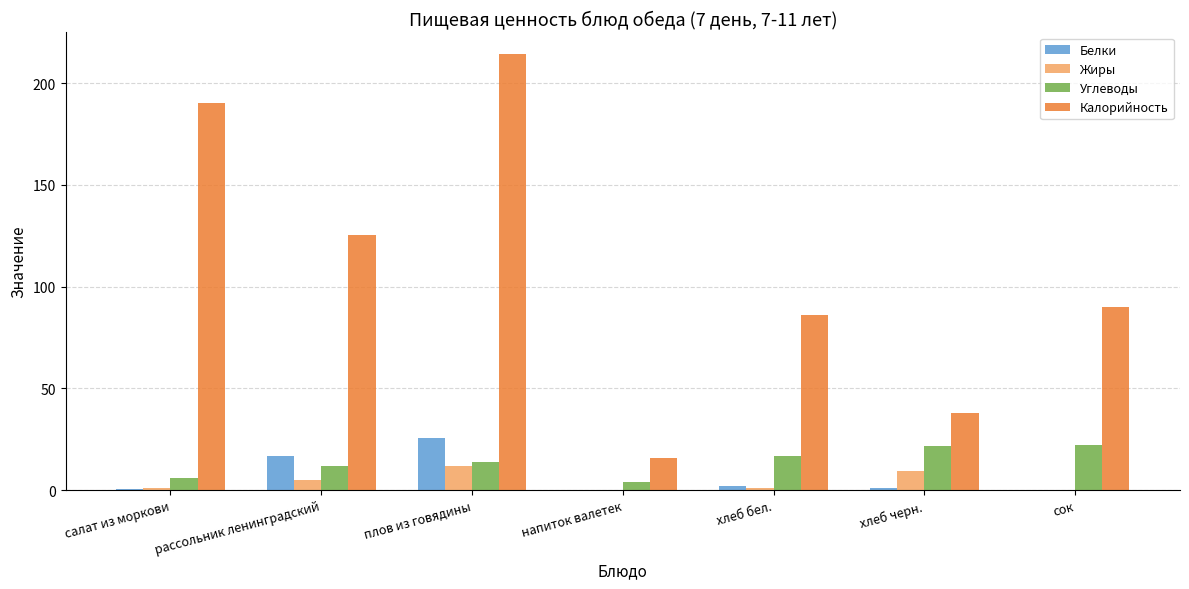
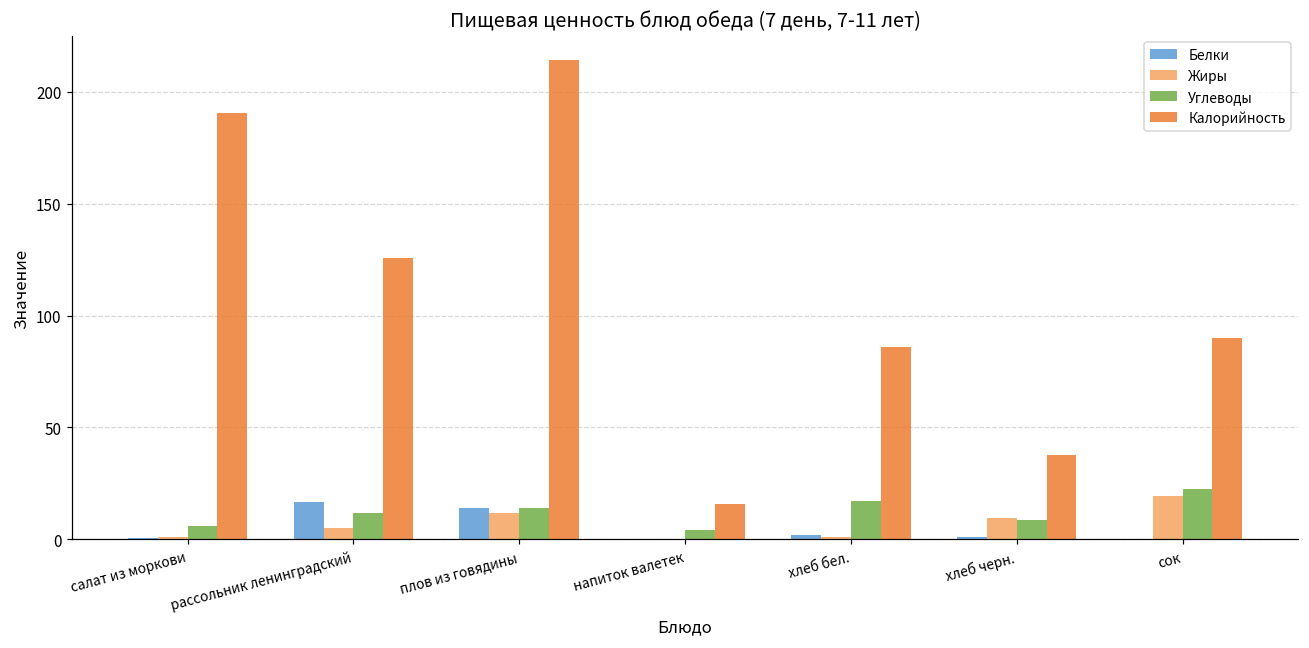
Белки, плов из говядины: 26 -> 14
Углеводы, хлеб черн.: 22 -> 9
Жиры, сок: 0 -> 19
